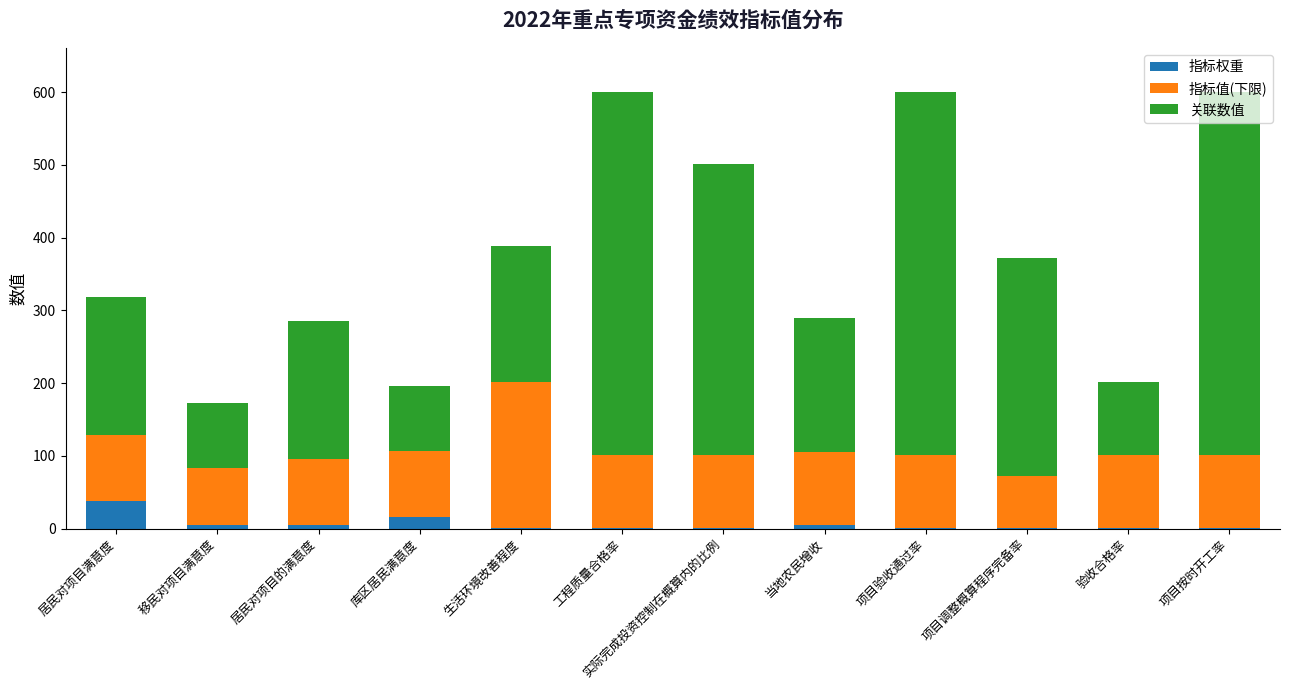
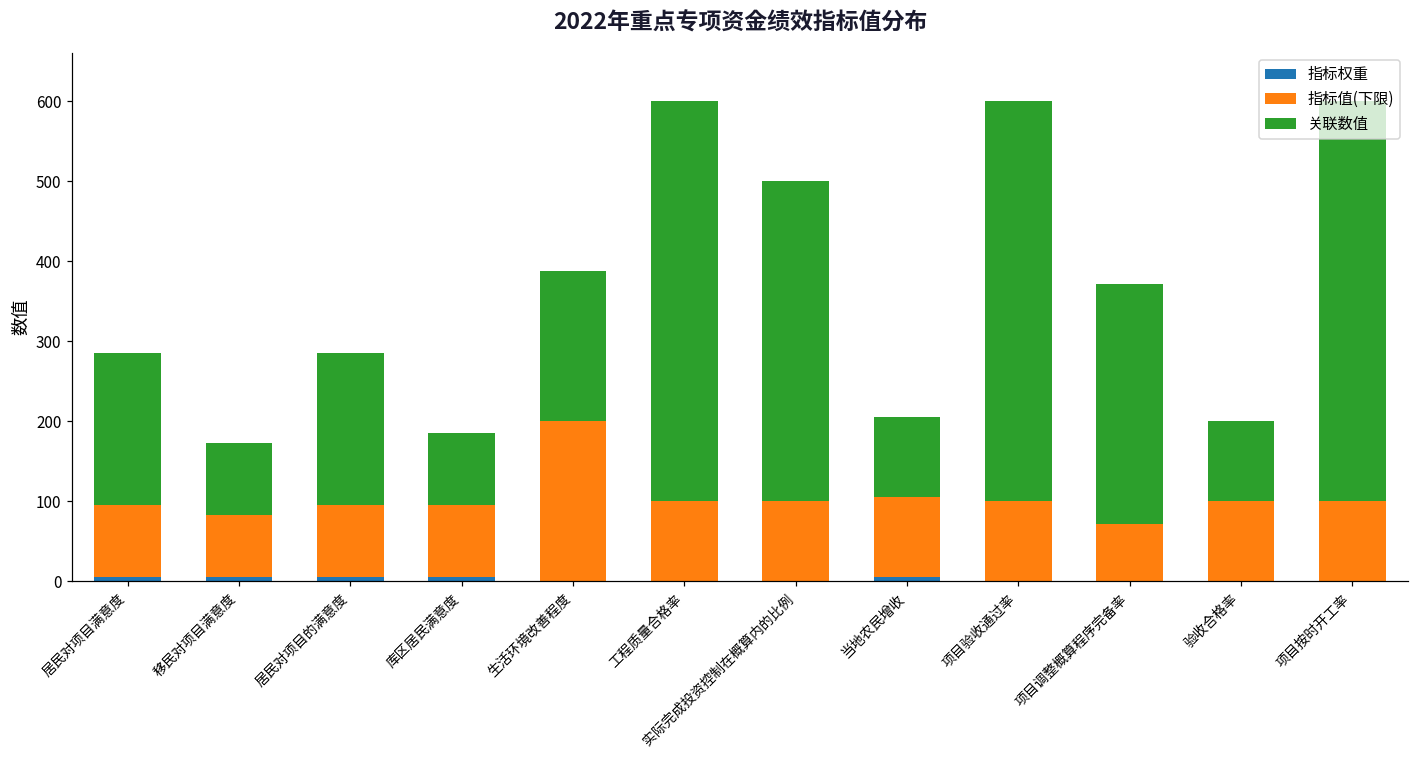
指标权重, 居民对项目满意度: 40 -> 10
指标权重, 库区居民满意度: 20 -> 10
关联数值, 当地农民增收: 180 -> 100
